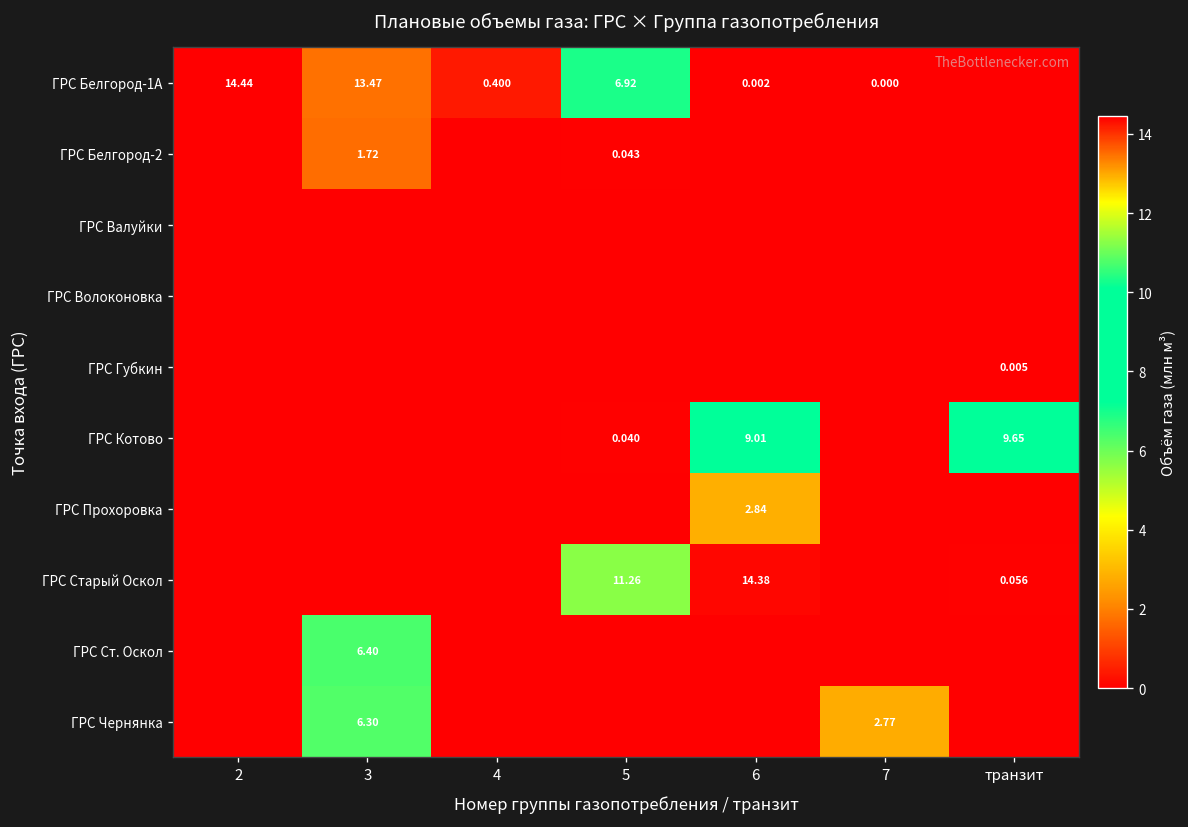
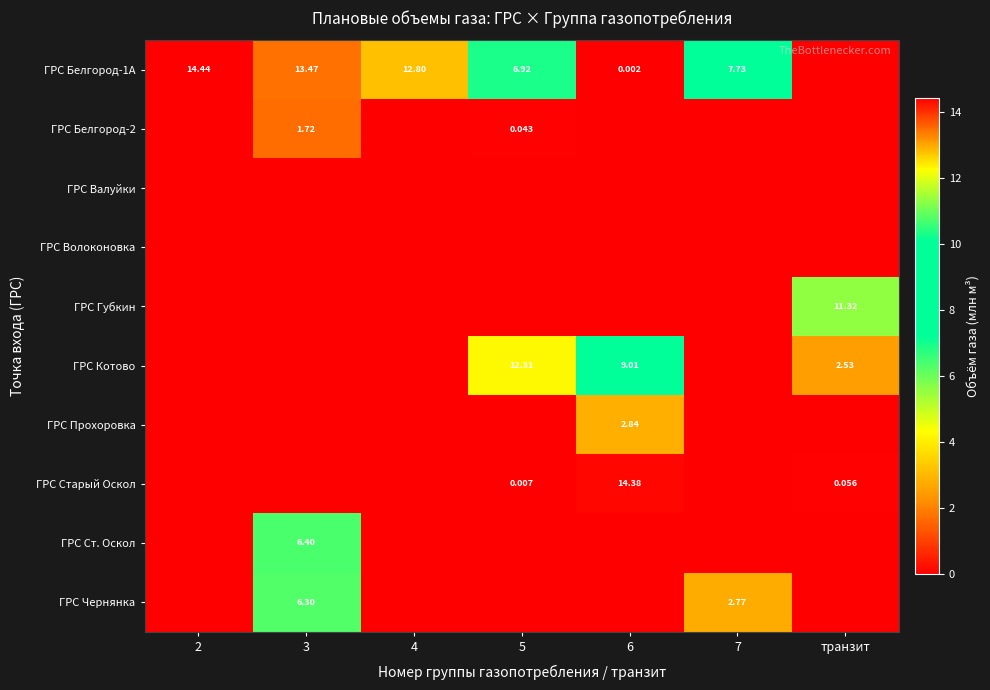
ГРС Белгород-1А, 4: 0.400 -> 12.80
ГРС Белгород-1А, 7: 0.000 -> 7.73
ГРС Губкин, транзит: 0.005 -> 11.32
ГРС Котово, 5: 0.040 -> 12.31
ГРС Котово, транзит: 9.65 -> 2.53
ГРС Старый Оскол, 5: 11.26 -> 0.007
